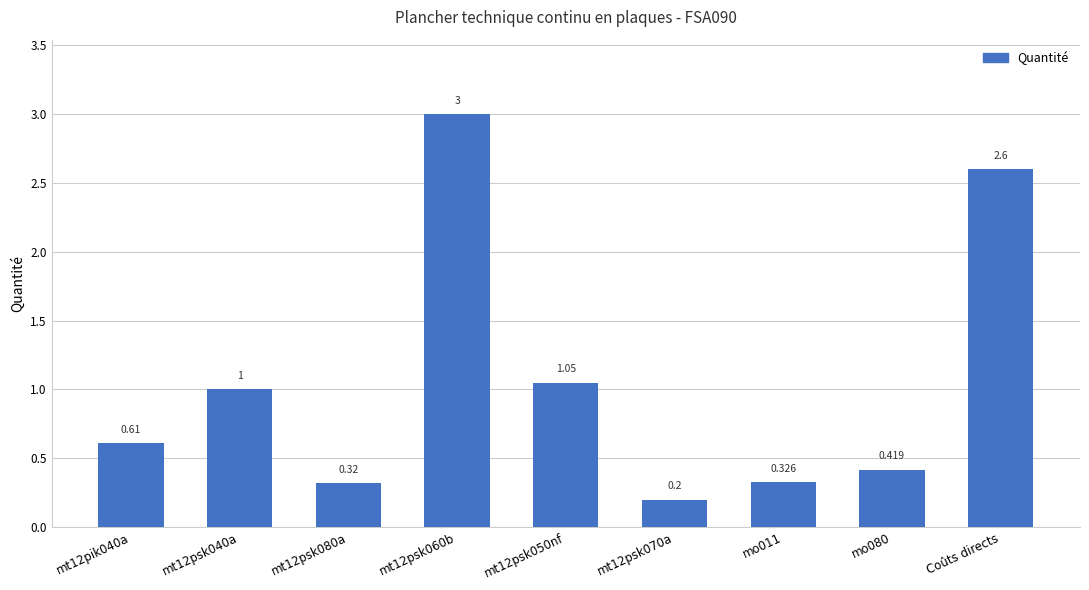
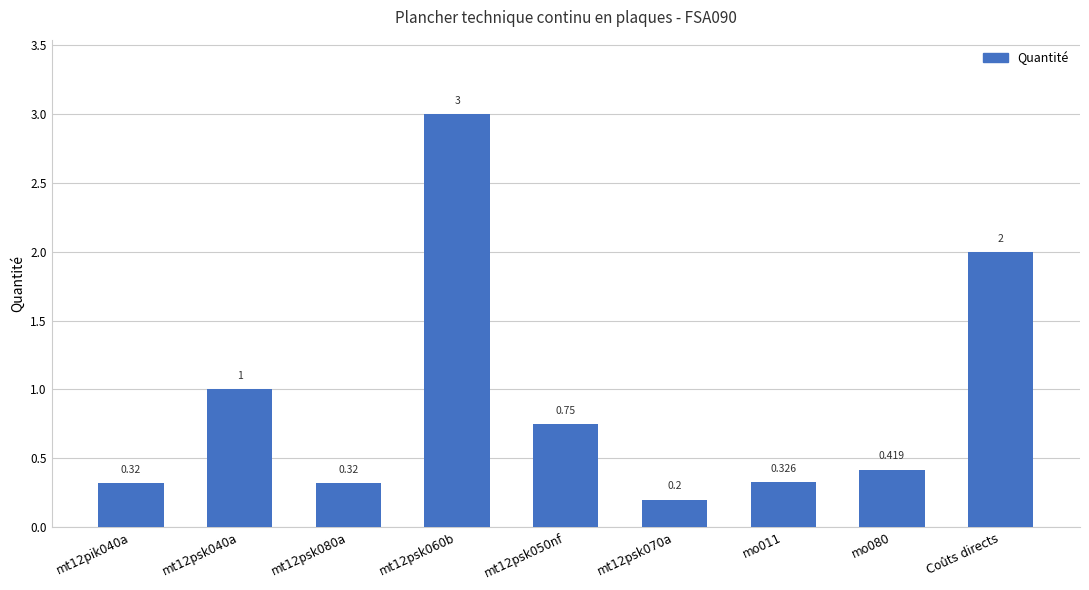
mt12pik040a: 0.61 -> 0.32
mt12psk050nf: 1.05 -> 0.75
Coûts directs: 2.6 -> 2
